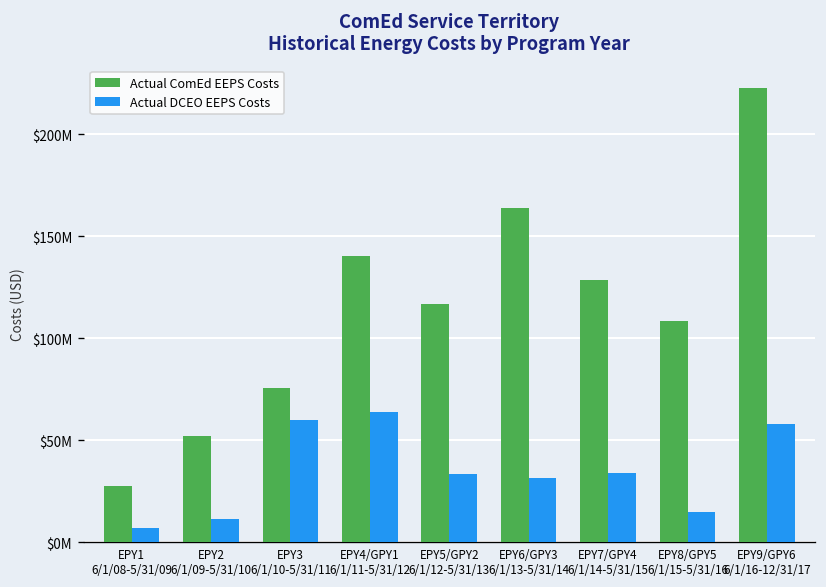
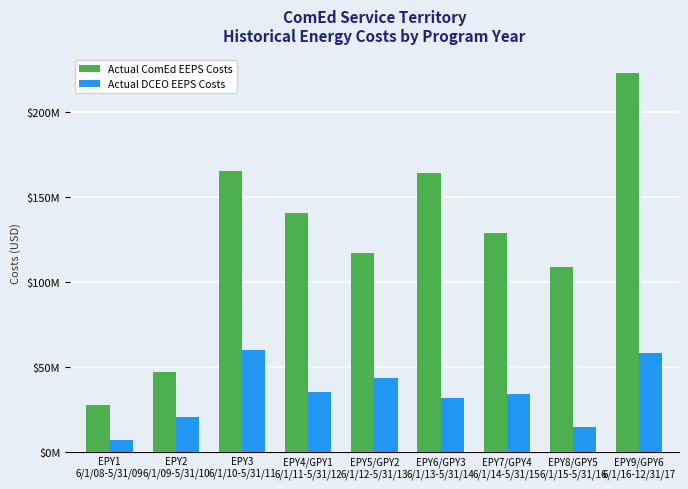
Actual ComEd EEPS Costs, EPY2 6/1/09-5/31/10: $52000000 -> $47000000
Actual DCEO EEPS Costs, EPY2 6/1/09-5/31/10: $11000000 -> $21000000
Actual ComEd EEPS Costs, EPY3 6/1/10-5/31/11: $76000000 -> $165000000
Actual DCEO EEPS Costs, EPY4/GPY1 6/1/11-5/31/12: $64000000 -> $35000000
Actual DCEO EEPS Costs, EPY5/GPY2 6/1/12-5/31/13: $34000000 -> $43000000
